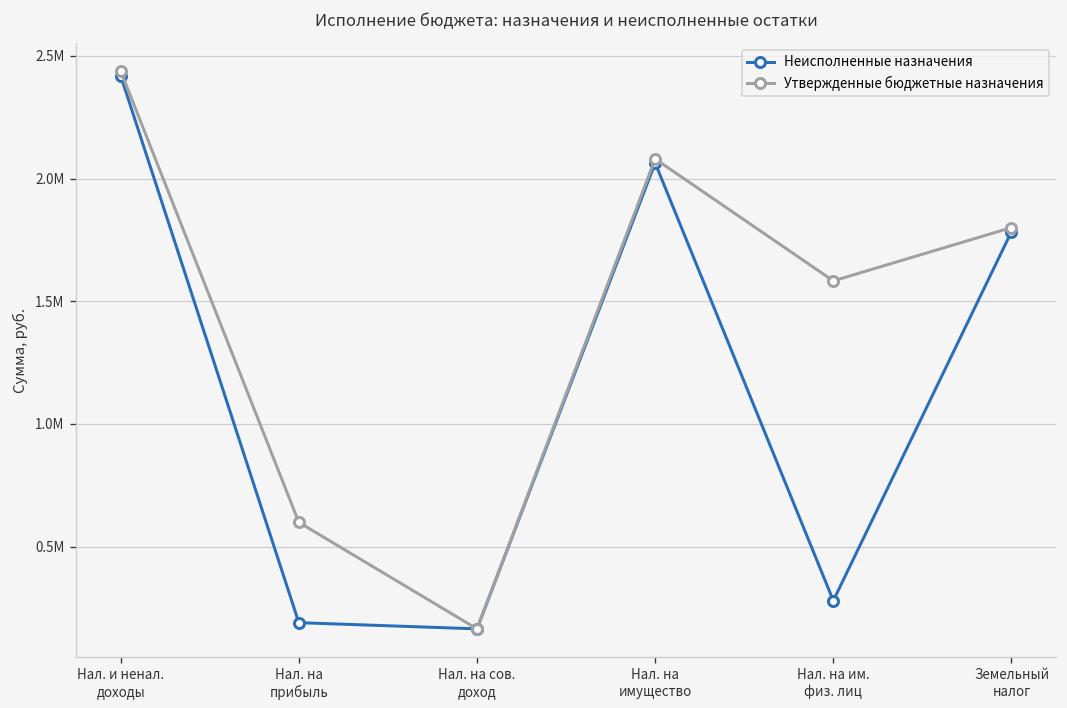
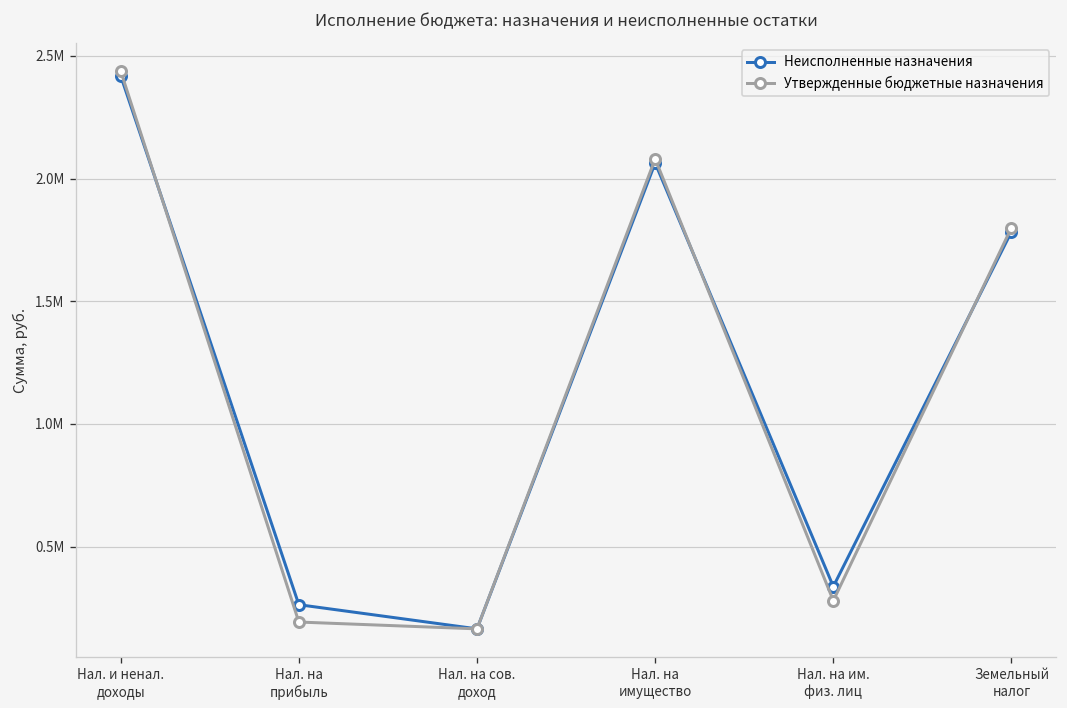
Неисполненные назначения, Нал. на прибыль: 190000 -> 260000
Утвержденные бюджетные назначения, Нал. на прибыль: 600000 -> 190000
Неисполненные назначения, Нал. на им. физ. лиц: 280000 -> 340000
Утвержденные бюджетные назначения, Нал. на им. физ. лиц: 1580000 -> 280000
